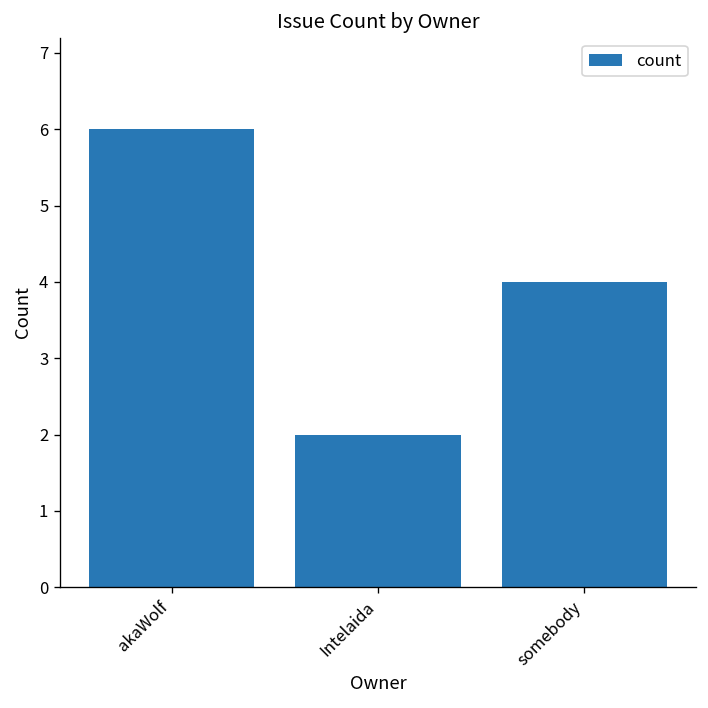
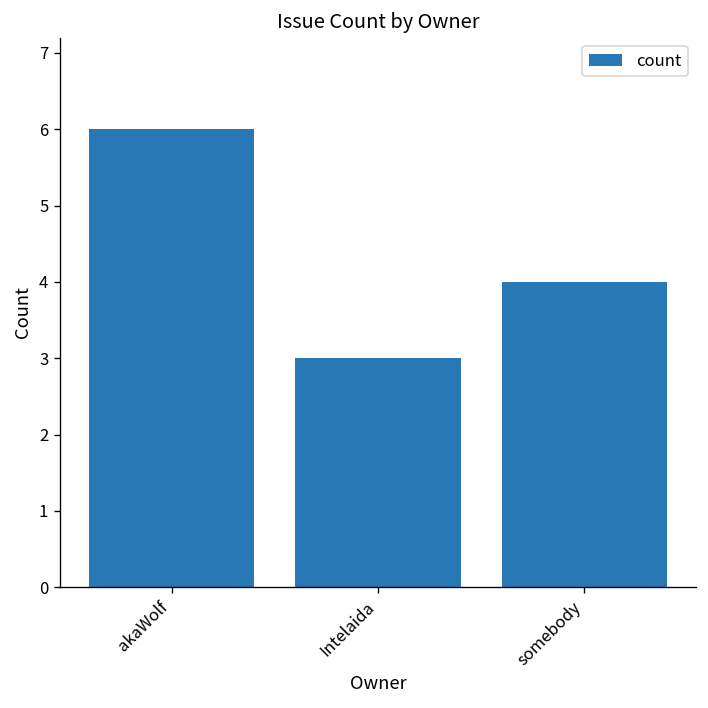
Intelaida: 2 -> 3
